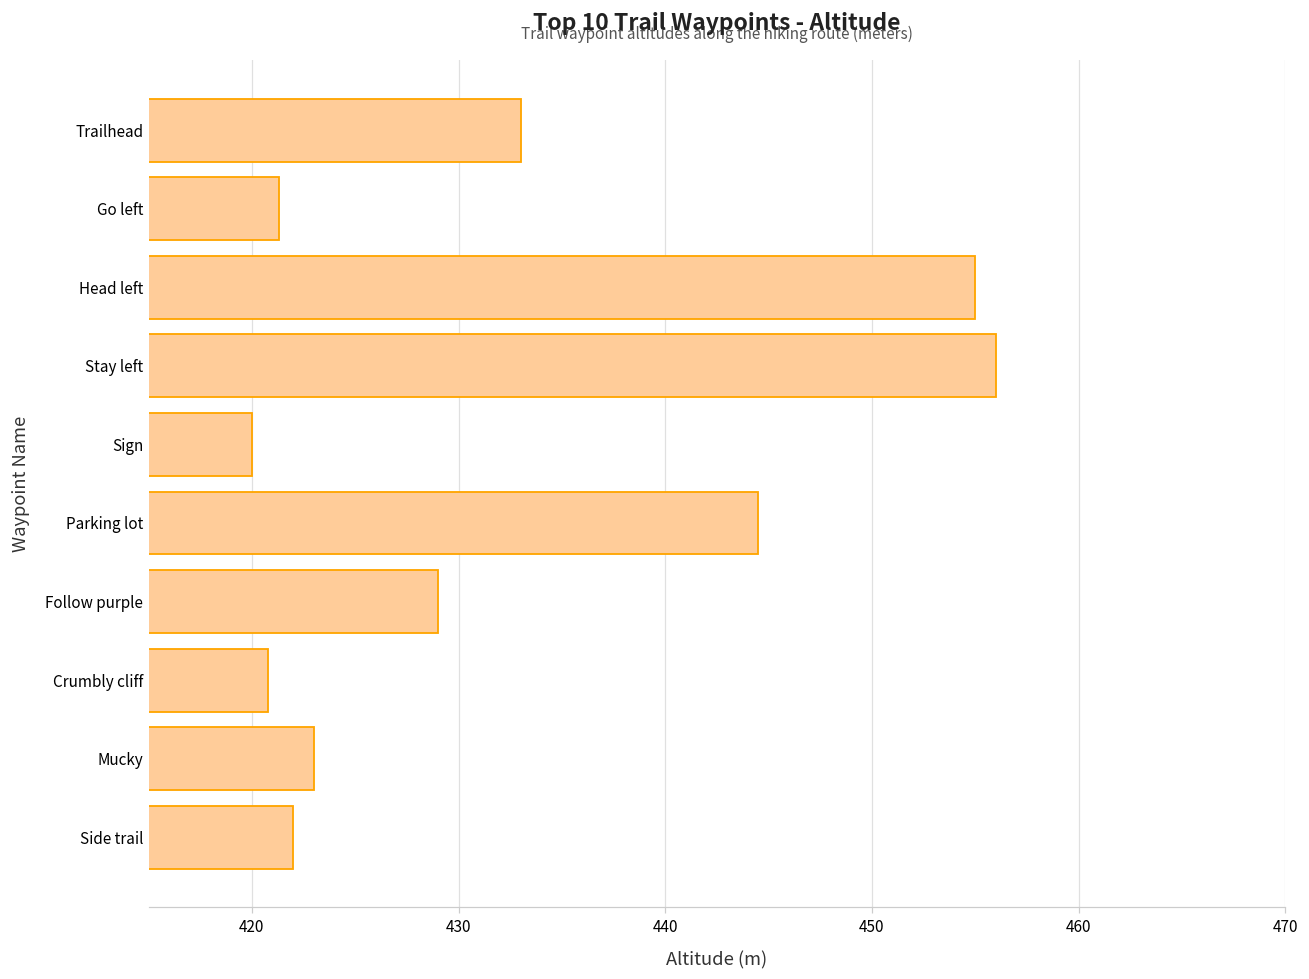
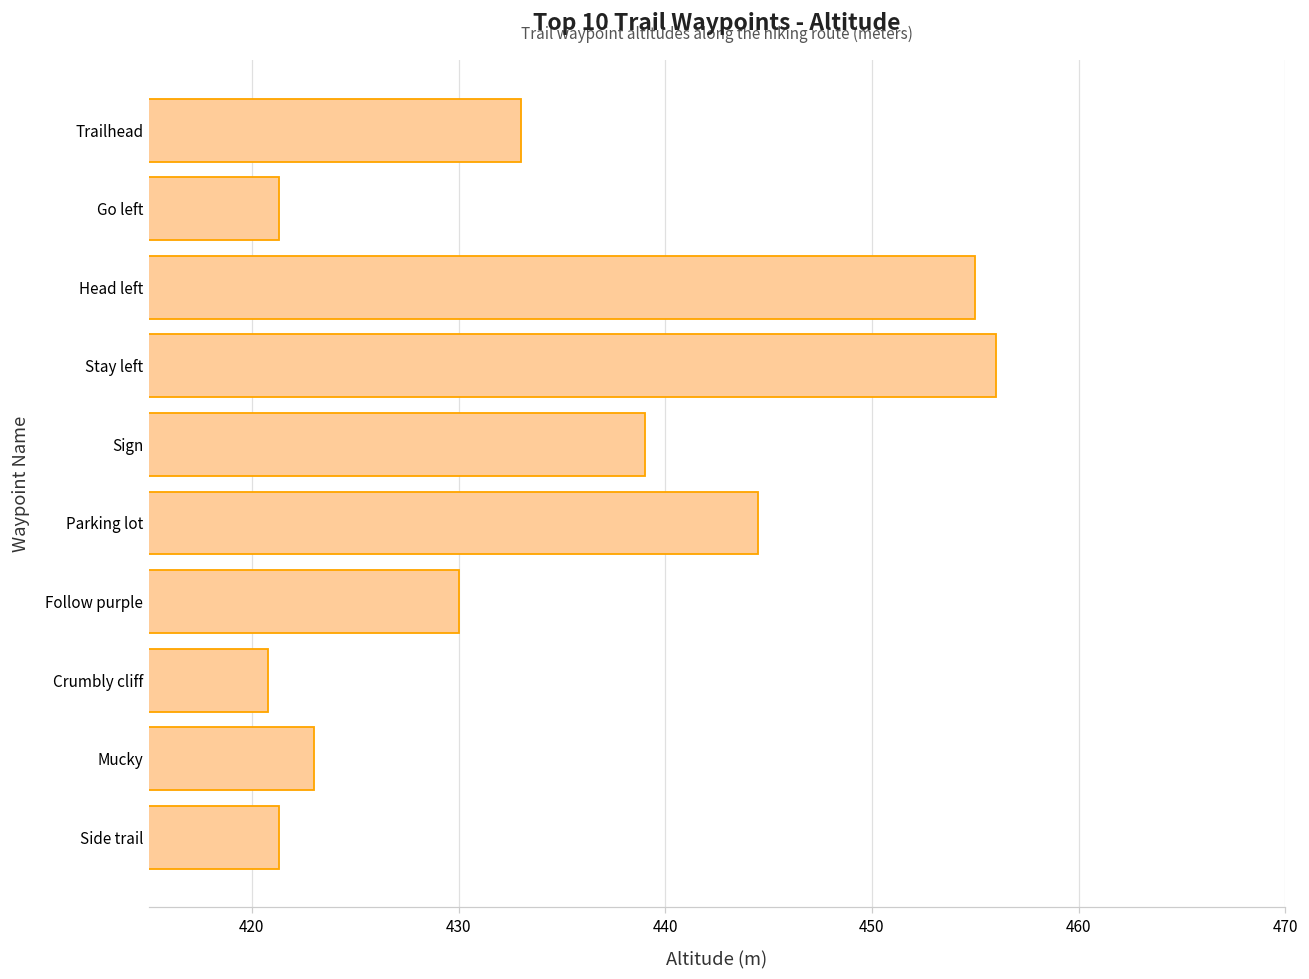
Sign: 420 -> 439
Follow purple: 429 -> 430
Side trail: 422.0 -> 421.3
